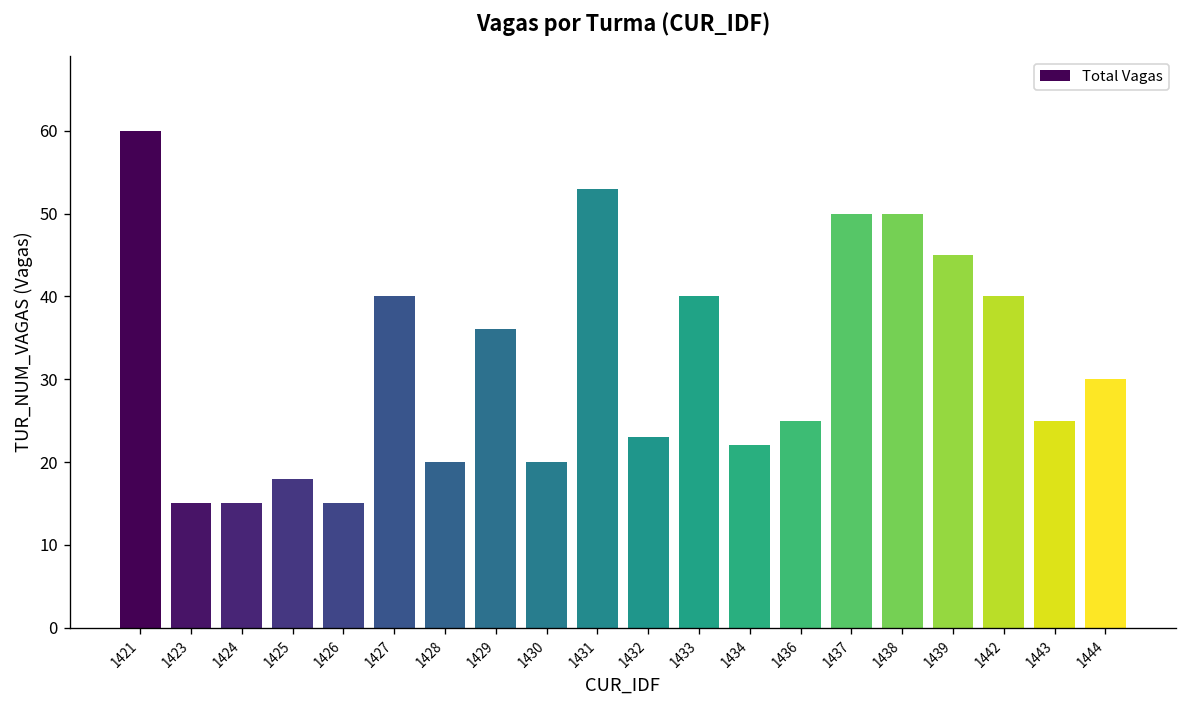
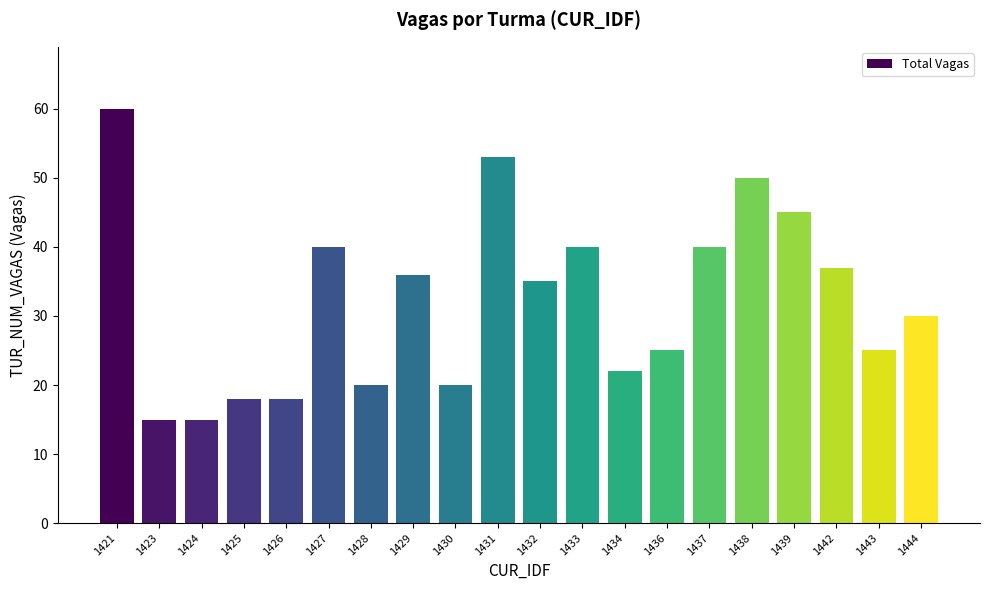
1426: 15 -> 18
1432: 23 -> 35
1437: 50 -> 40
1442: 40 -> 37
